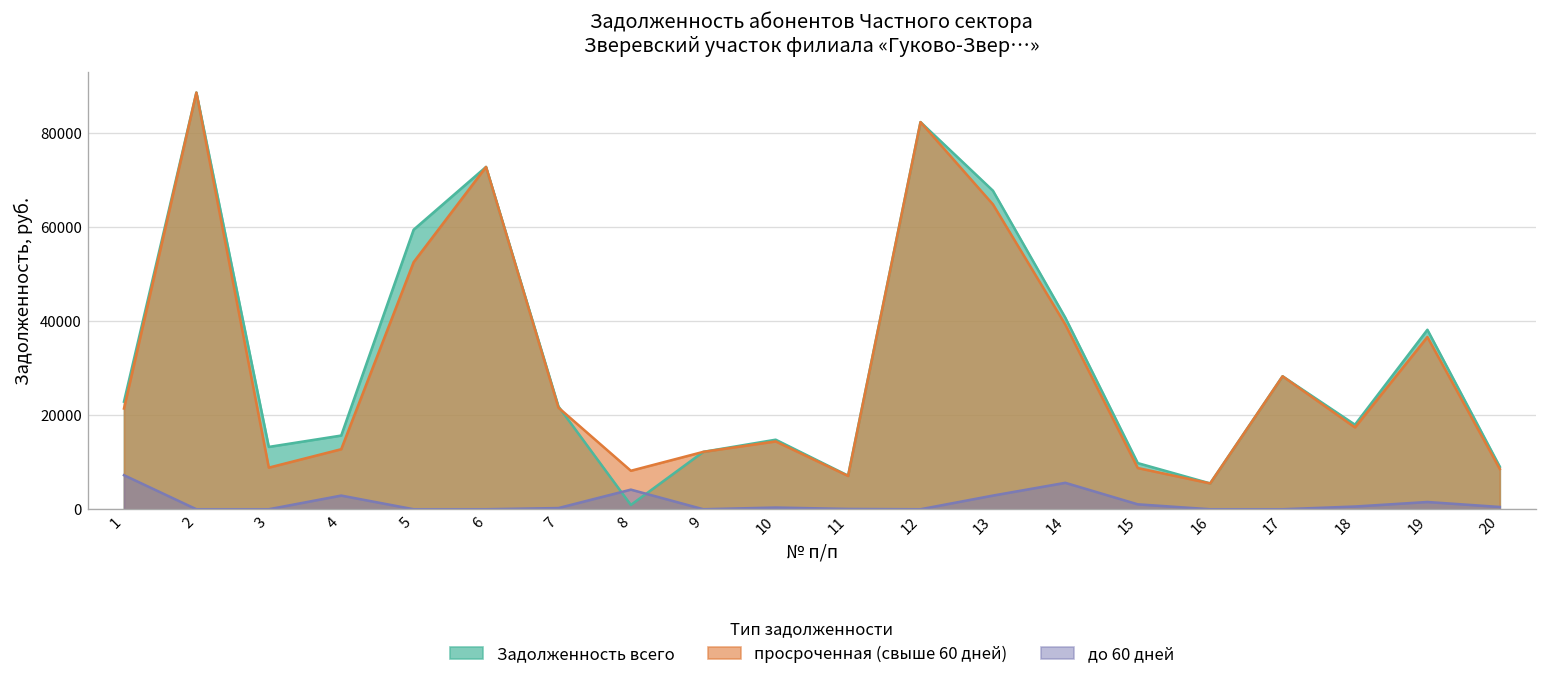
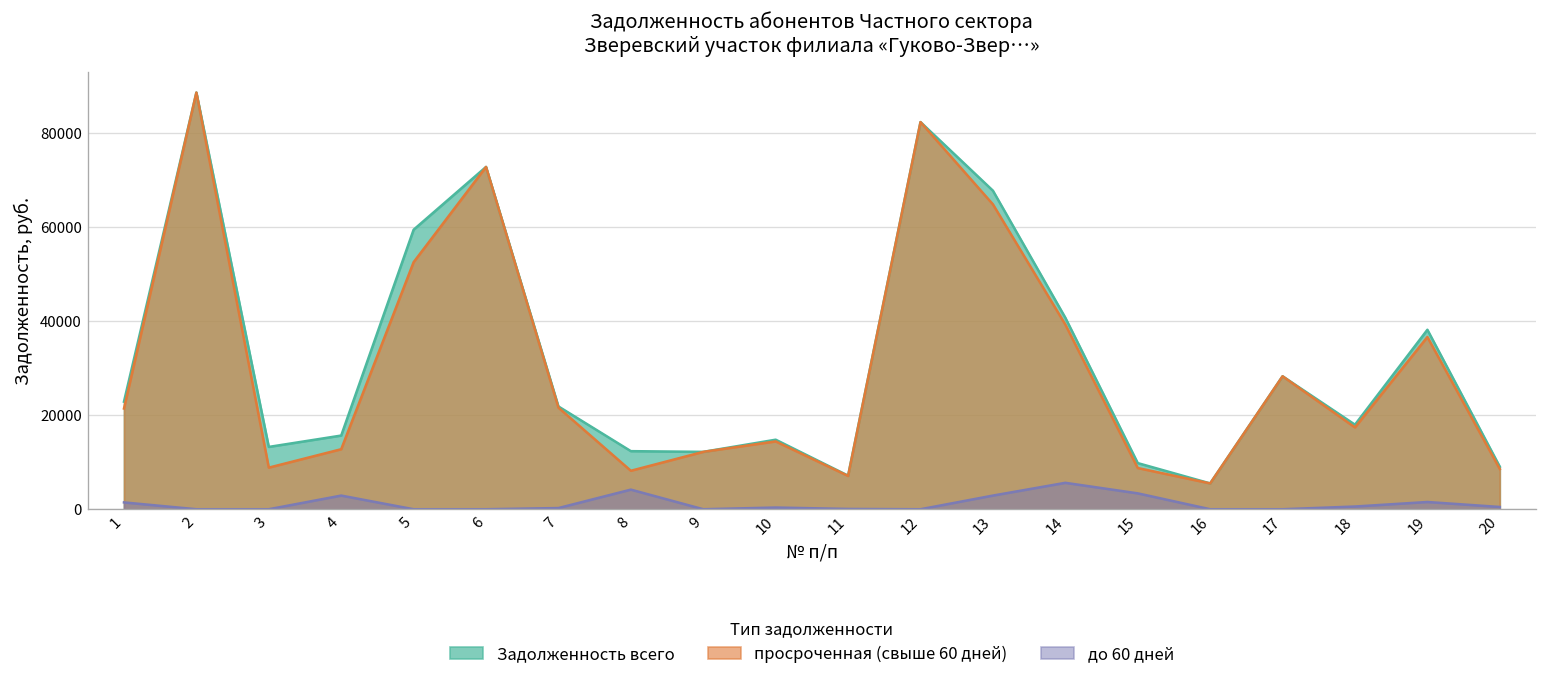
до 60 дней, 1: 7000 -> 1000
Задолженность всего, 8: 1000 -> 12000
до 60 дней, 15: 1000 -> 3000
